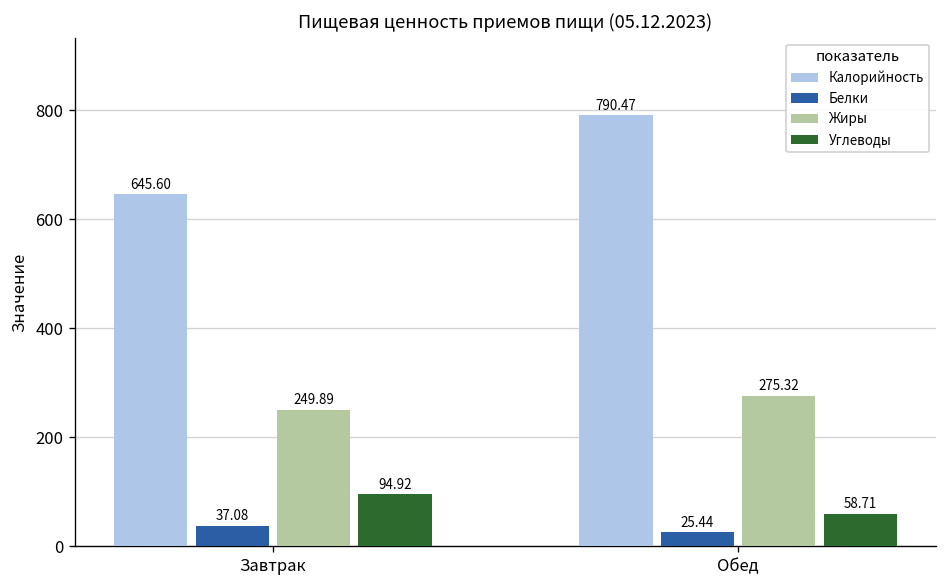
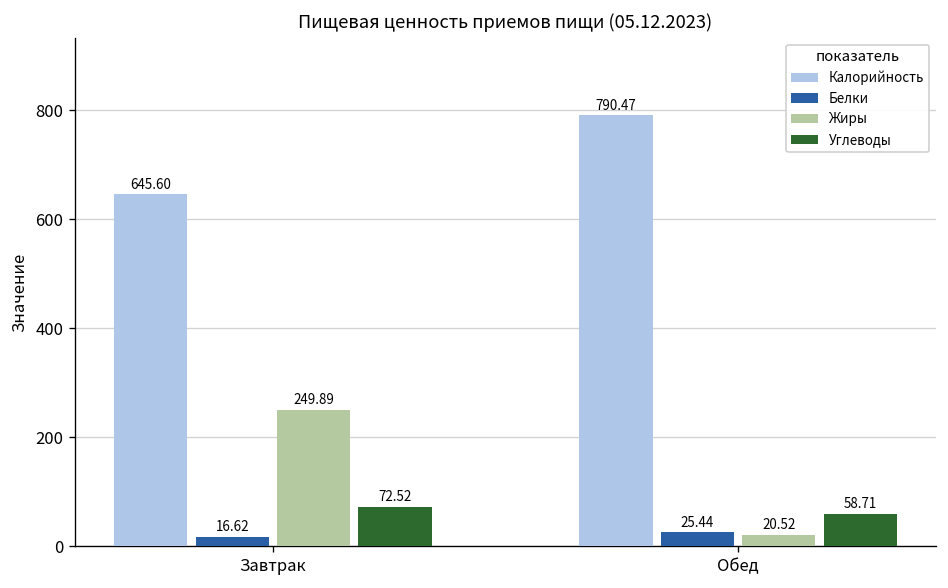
Белки, Завтрак: 37.08 -> 16.62
Углеводы, Завтрак: 94.92 -> 72.52
Жиры, Обед: 275.32 -> 20.52
